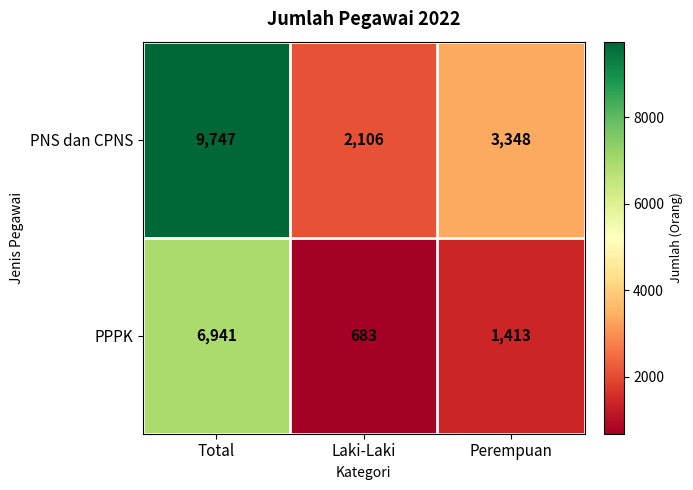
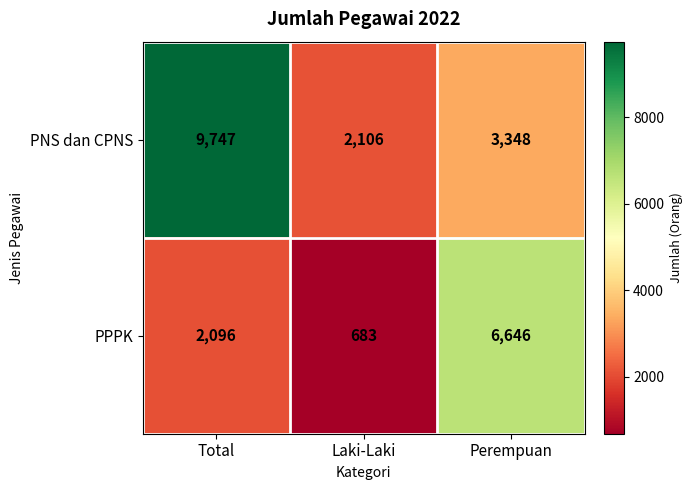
PPPK, Total: 6,941 -> 2,096
PPPK, Perempuan: 1,413 -> 6,646
